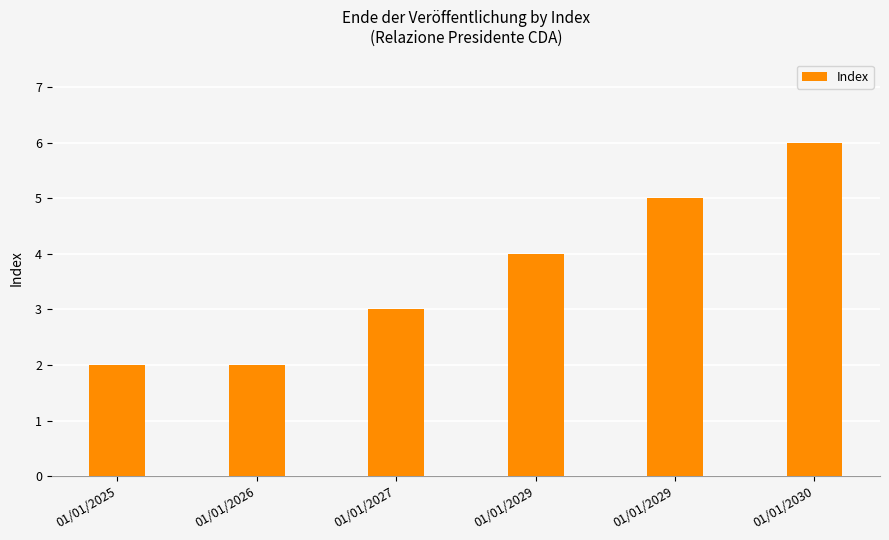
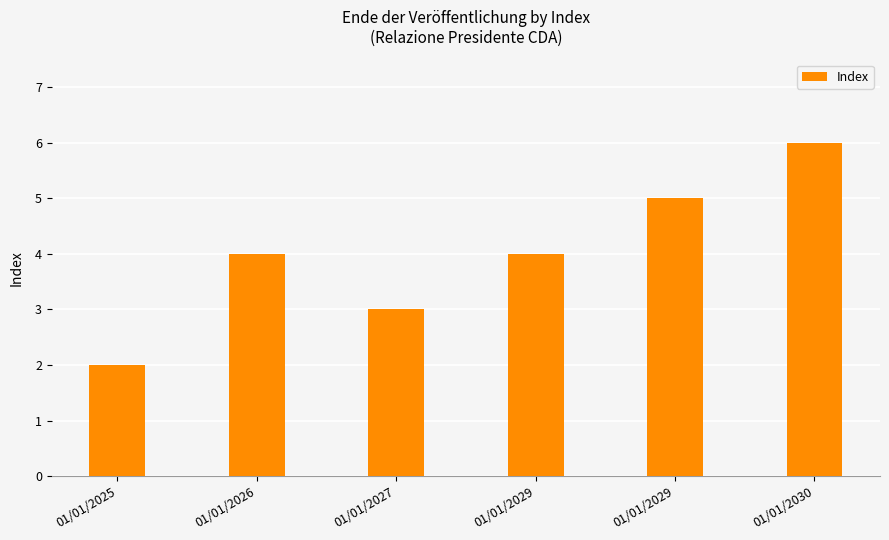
01/01/2026: 2 -> 4
